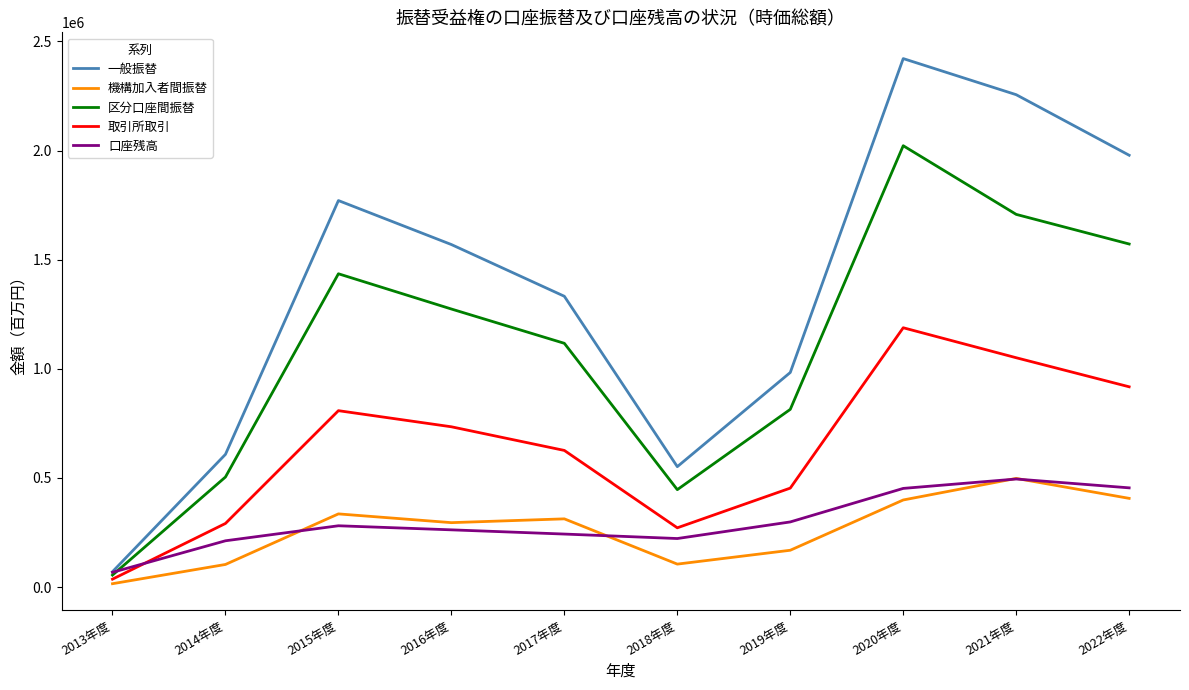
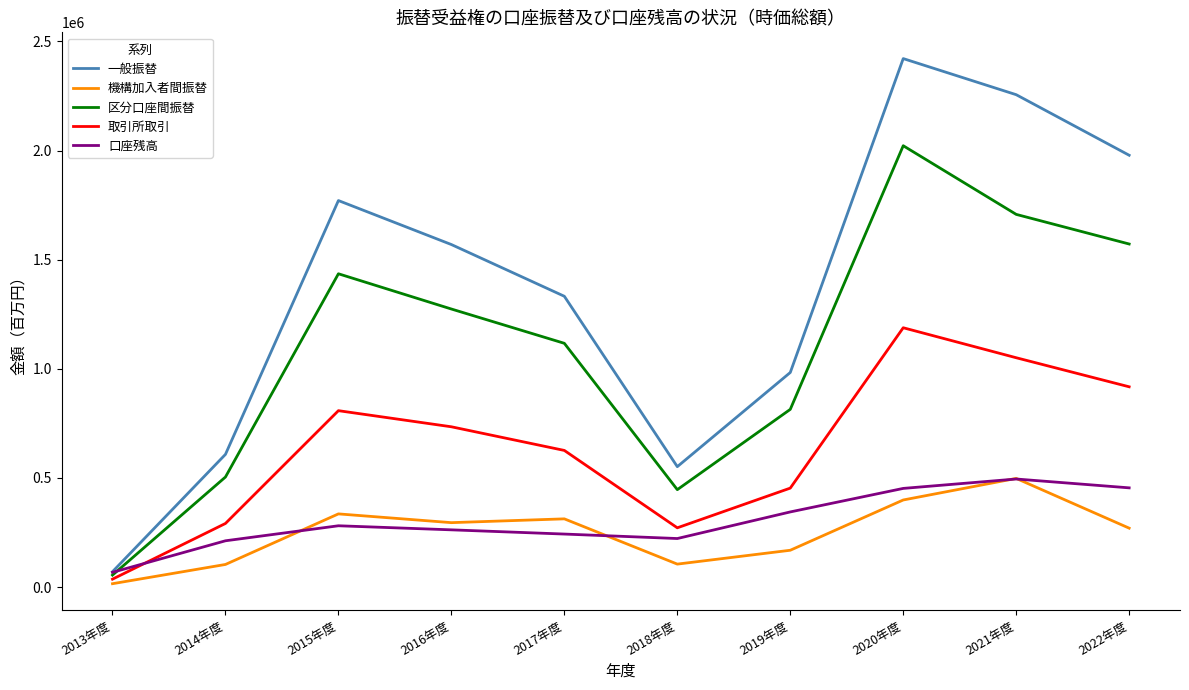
口座残高, 2019年度: 300000 -> 340000
機構加入者間振替, 2022年度: 410000 -> 270000
